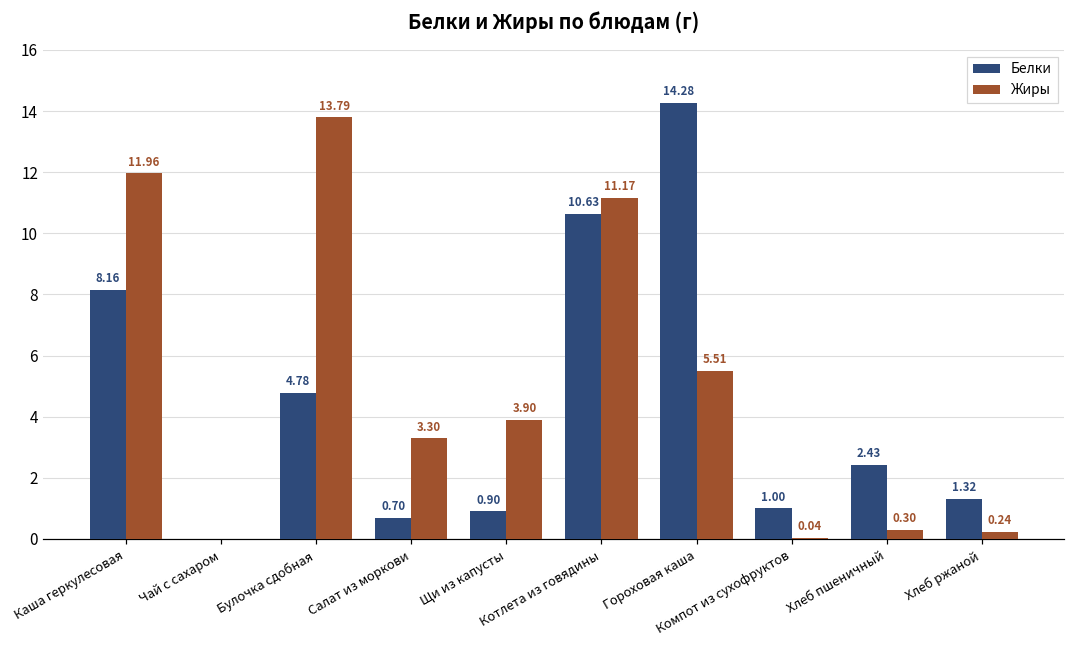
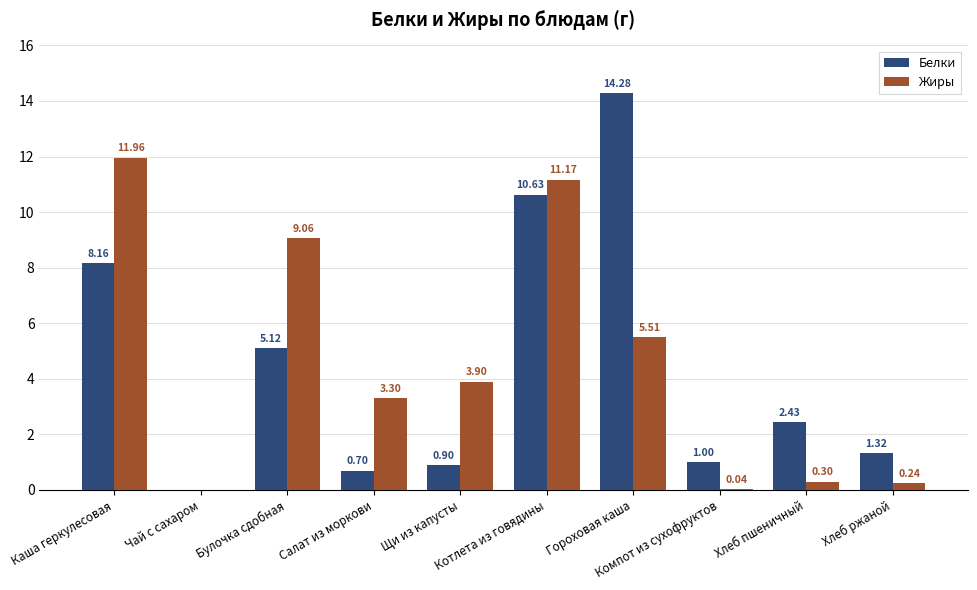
Белки, Булочка сдобная: 4.78 -> 5.12
Жиры, Булочка сдобная: 13.79 -> 9.06
